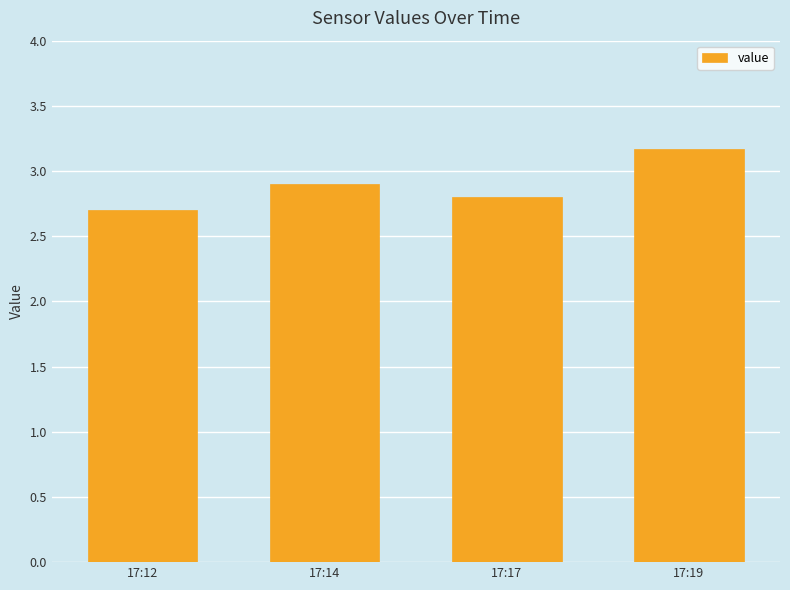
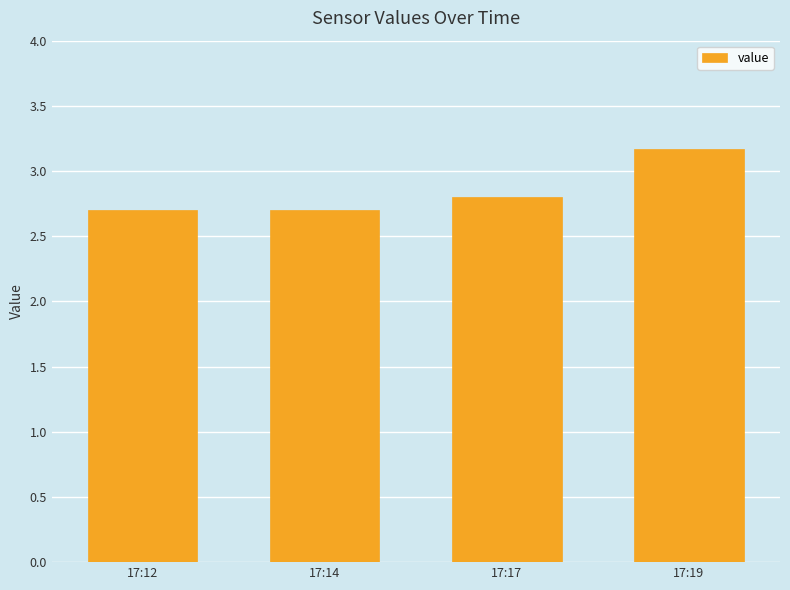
17:14: 2.9 -> 2.7
